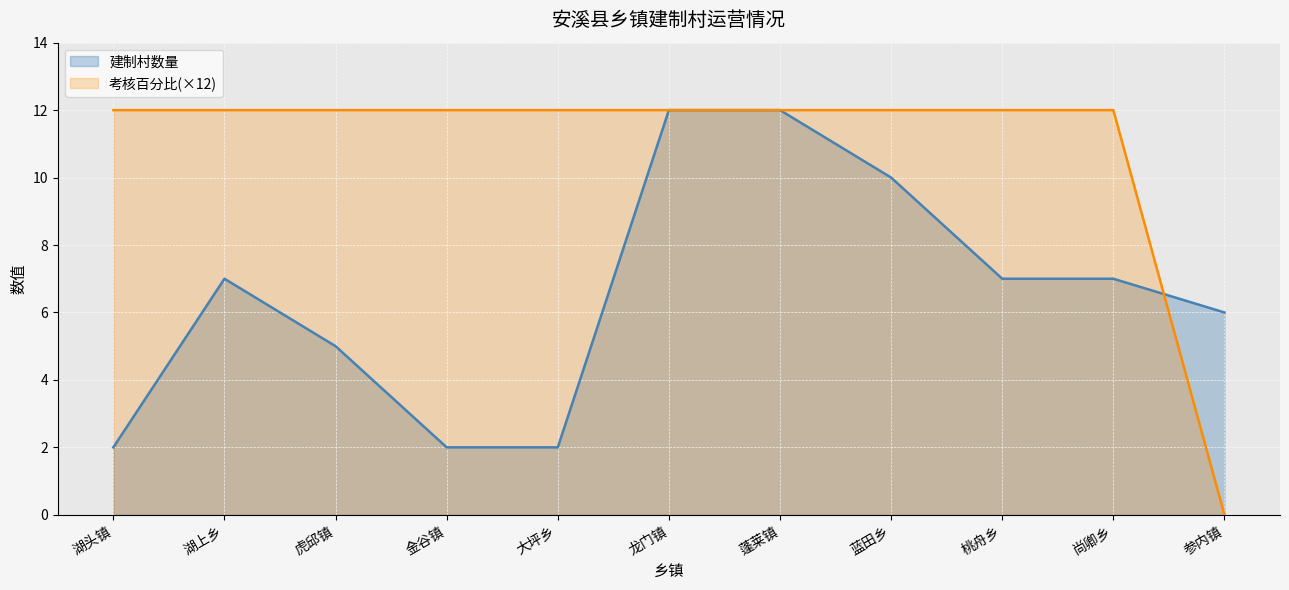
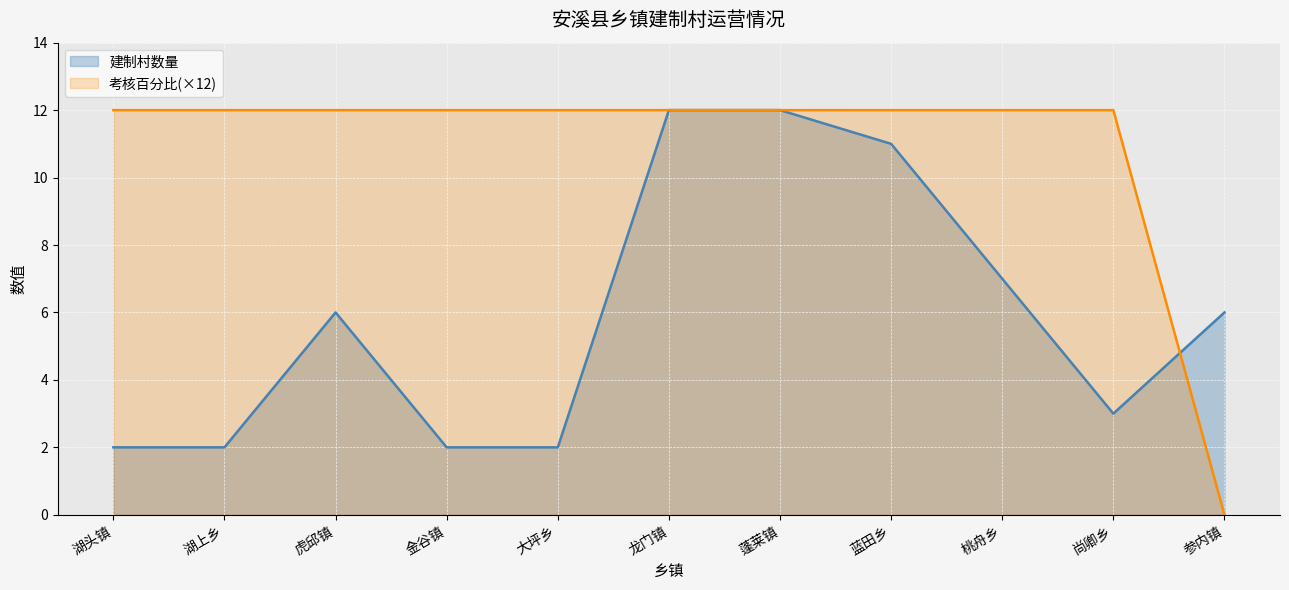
建制村数量, 湖上乡: 7 -> 2
建制村数量, 虎邱镇: 5 -> 6
建制村数量, 蓝田乡: 10 -> 11
建制村数量, 尚卿乡: 7 -> 3
